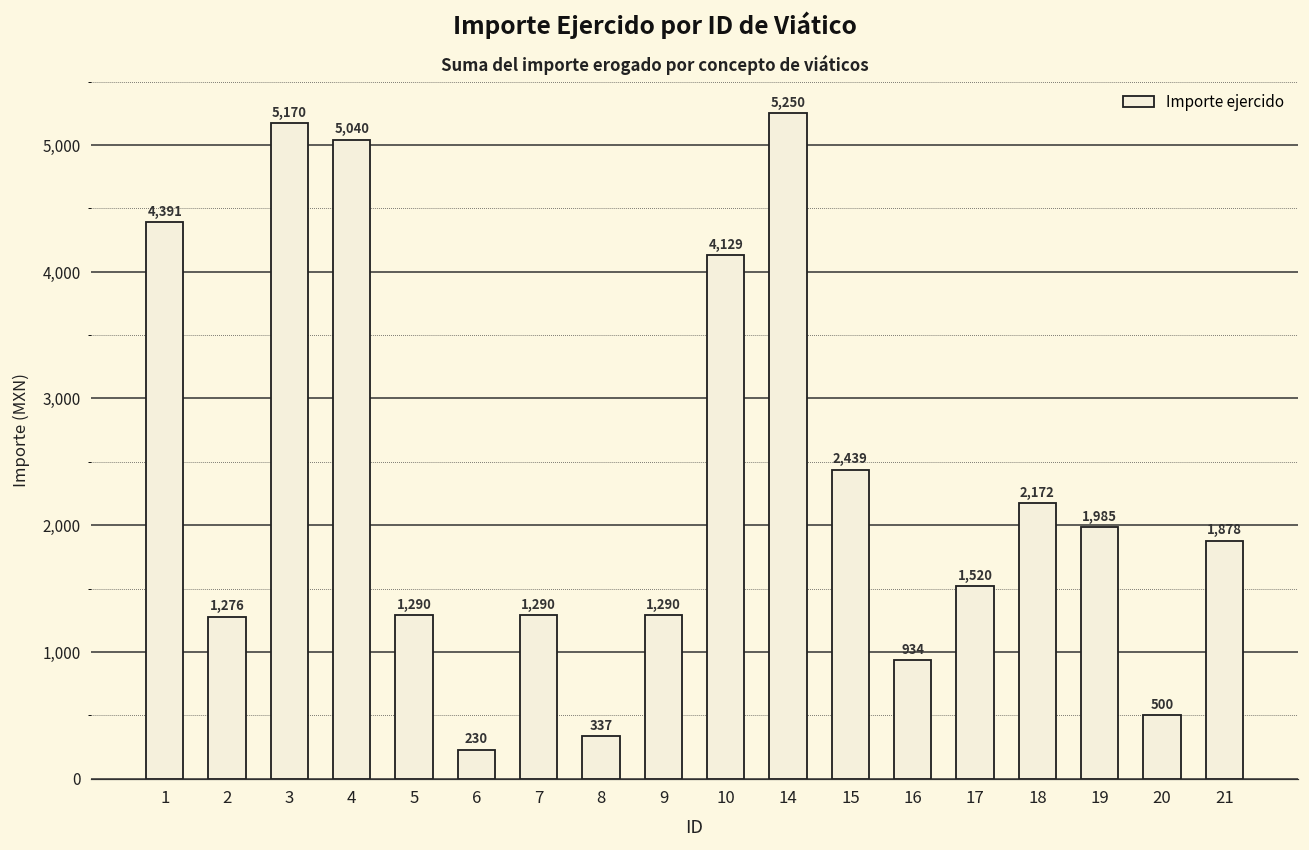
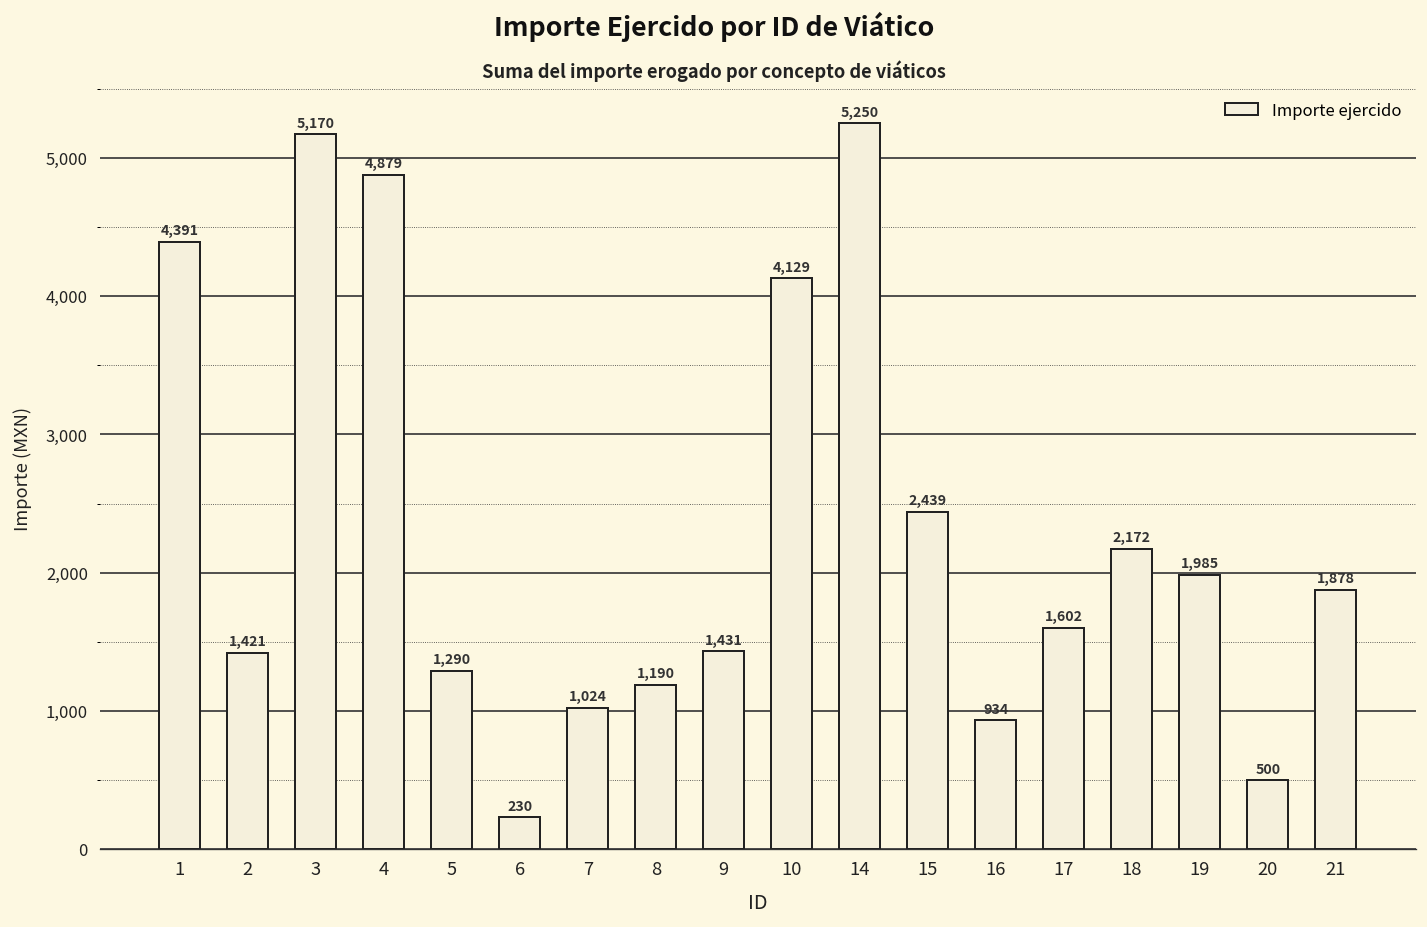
2: 1,276 -> 1,421
4: 5,040 -> 4,879
7: 1,290 -> 1,024
8: 337 -> 1,190
9: 1,290 -> 1,431
17: 1,520 -> 1,602
